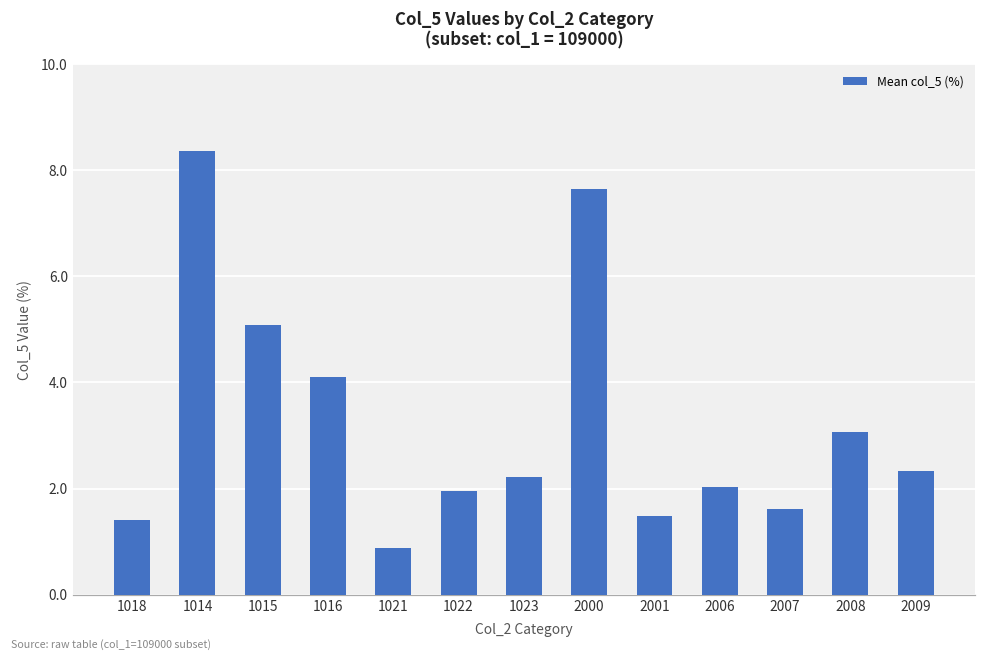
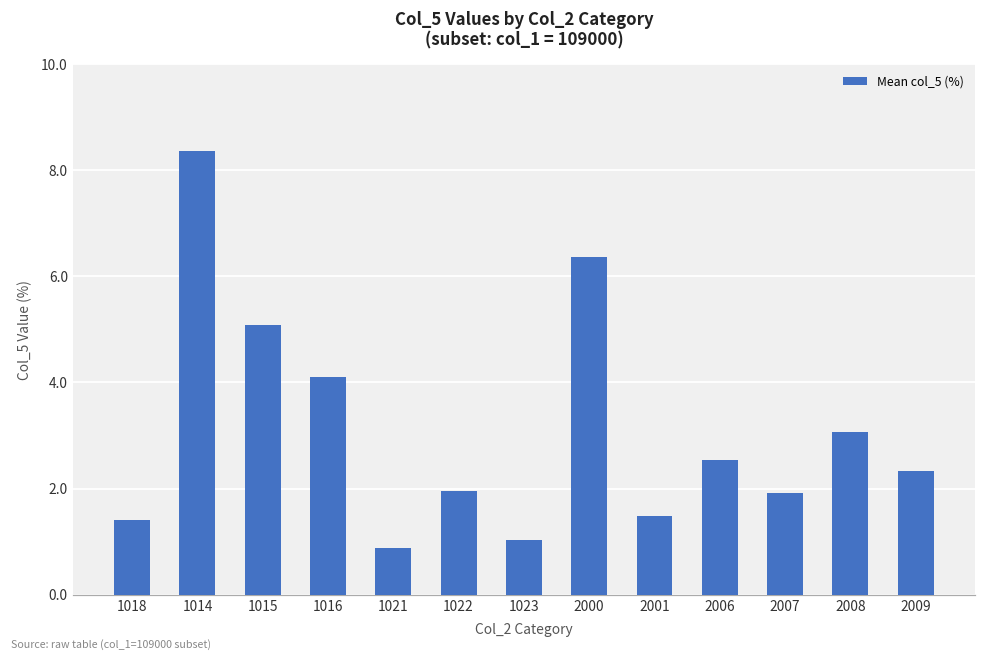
1023: 2.2 -> 1.0
2000: 7.7 -> 6.4
2006: 2.0 -> 2.5
2007: 1.6 -> 1.9
